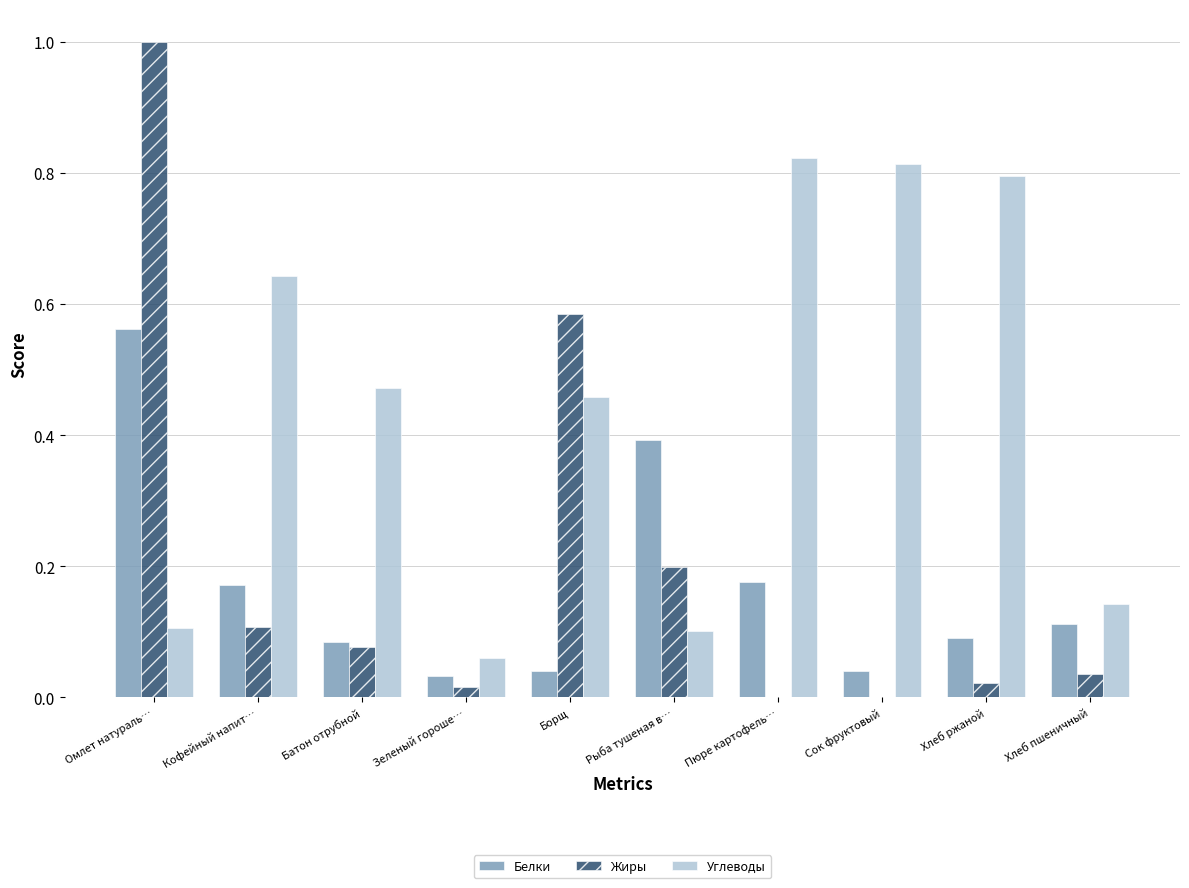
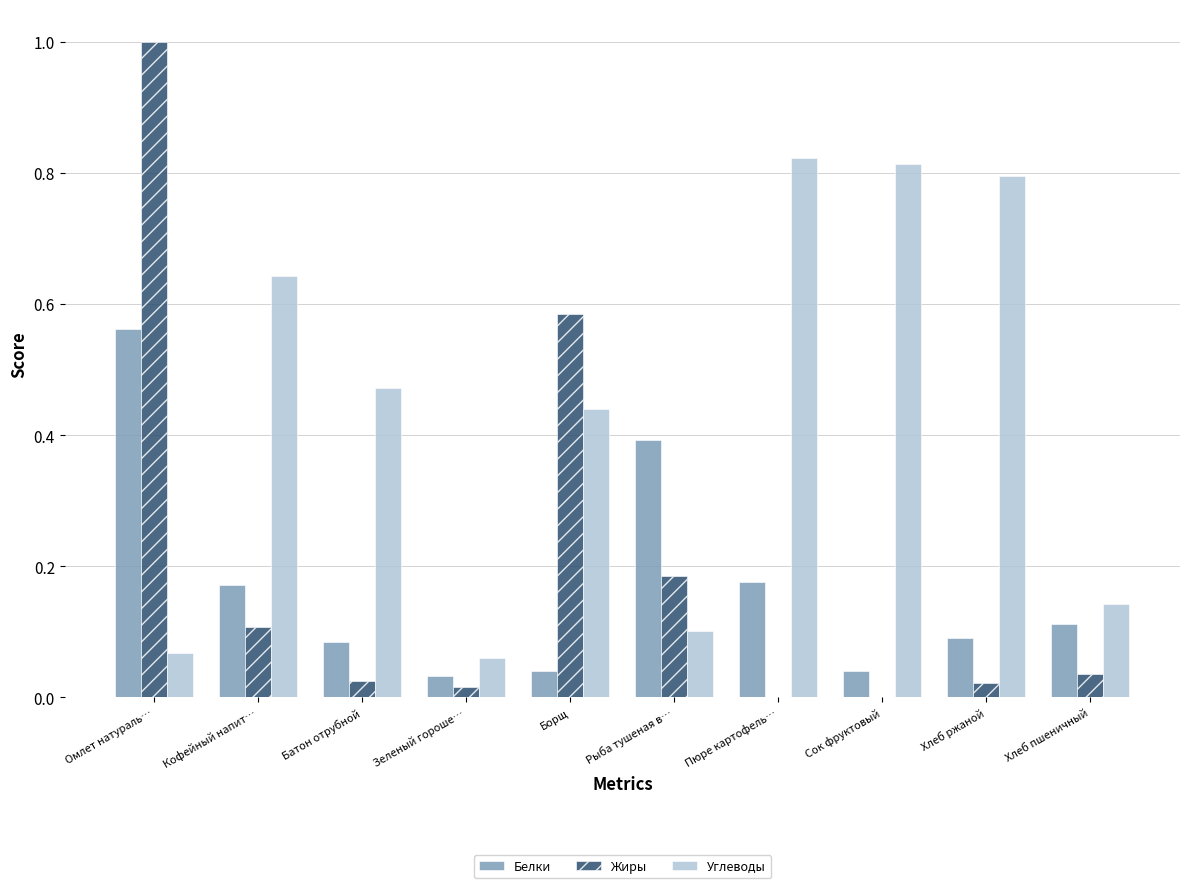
Углеводы, Омлет натураль…: 0.11 -> 0.07
Жиры, Батон отрубной: 0.08 -> 0.02
Углеводы, Борщ: 0.46 -> 0.44
Жиры, Рыба тушеная в…: 0.20 -> 0.18
